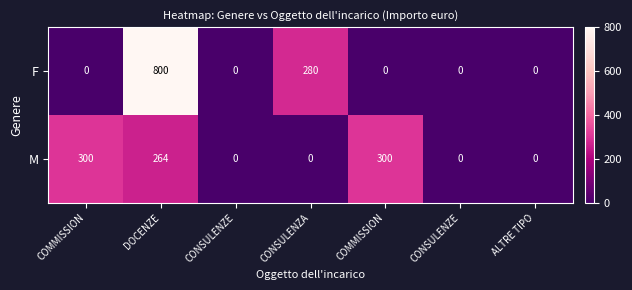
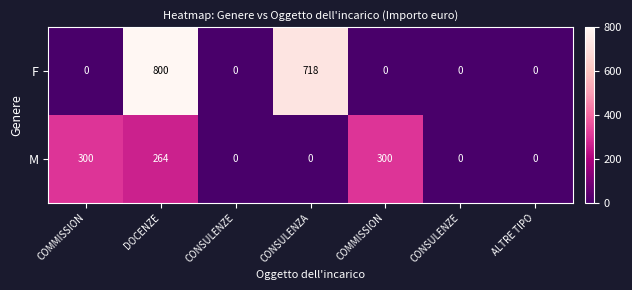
F, CONSULENZA: 280 -> 718
